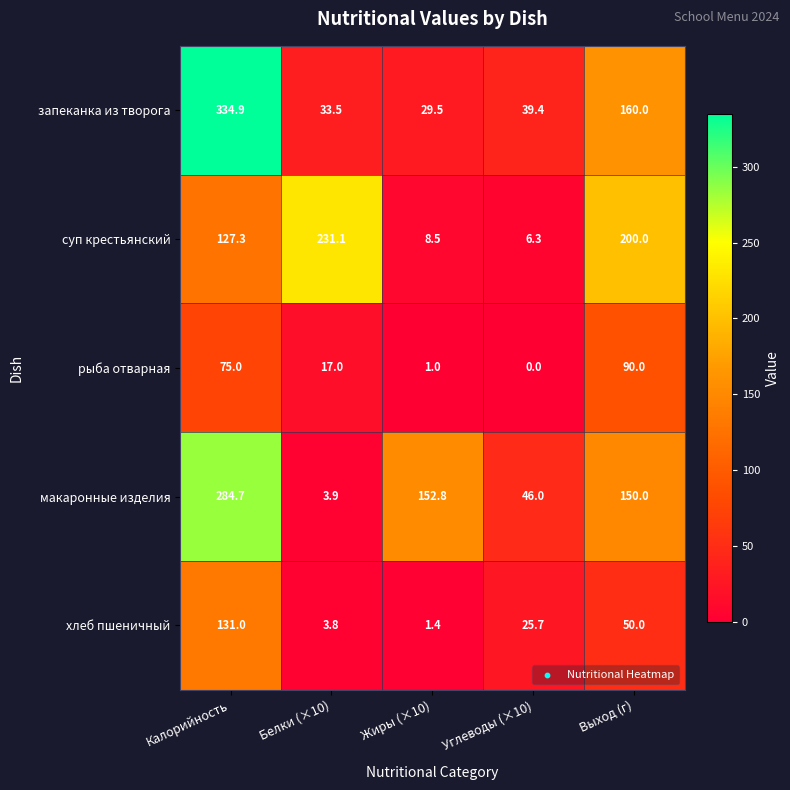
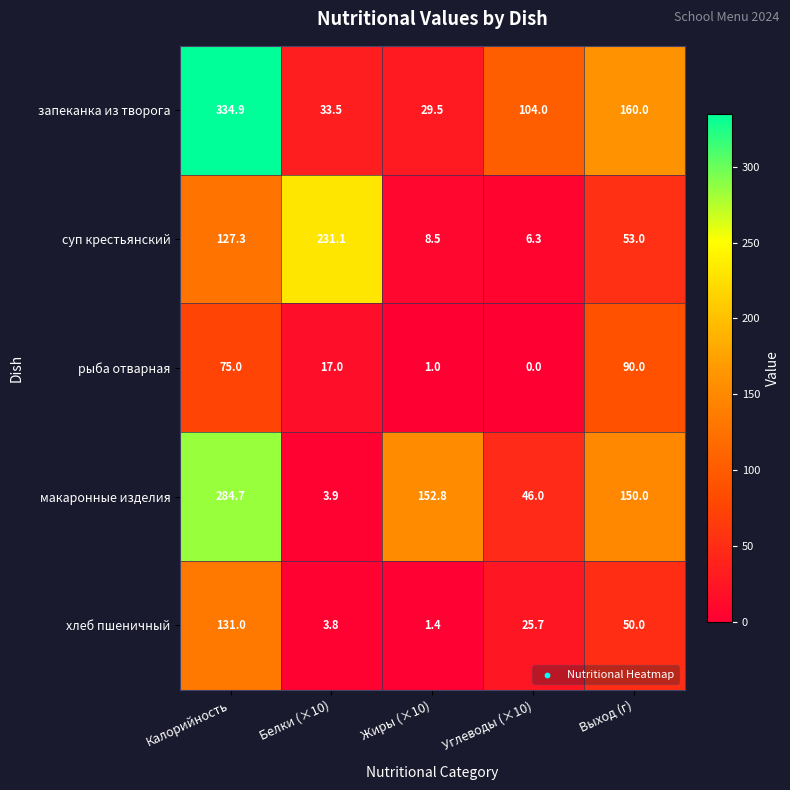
запеканка из творога, Углеводы (×10): 39.4 -> 104.0
суп крестьянский, Выход (г): 200.0 -> 53.0
